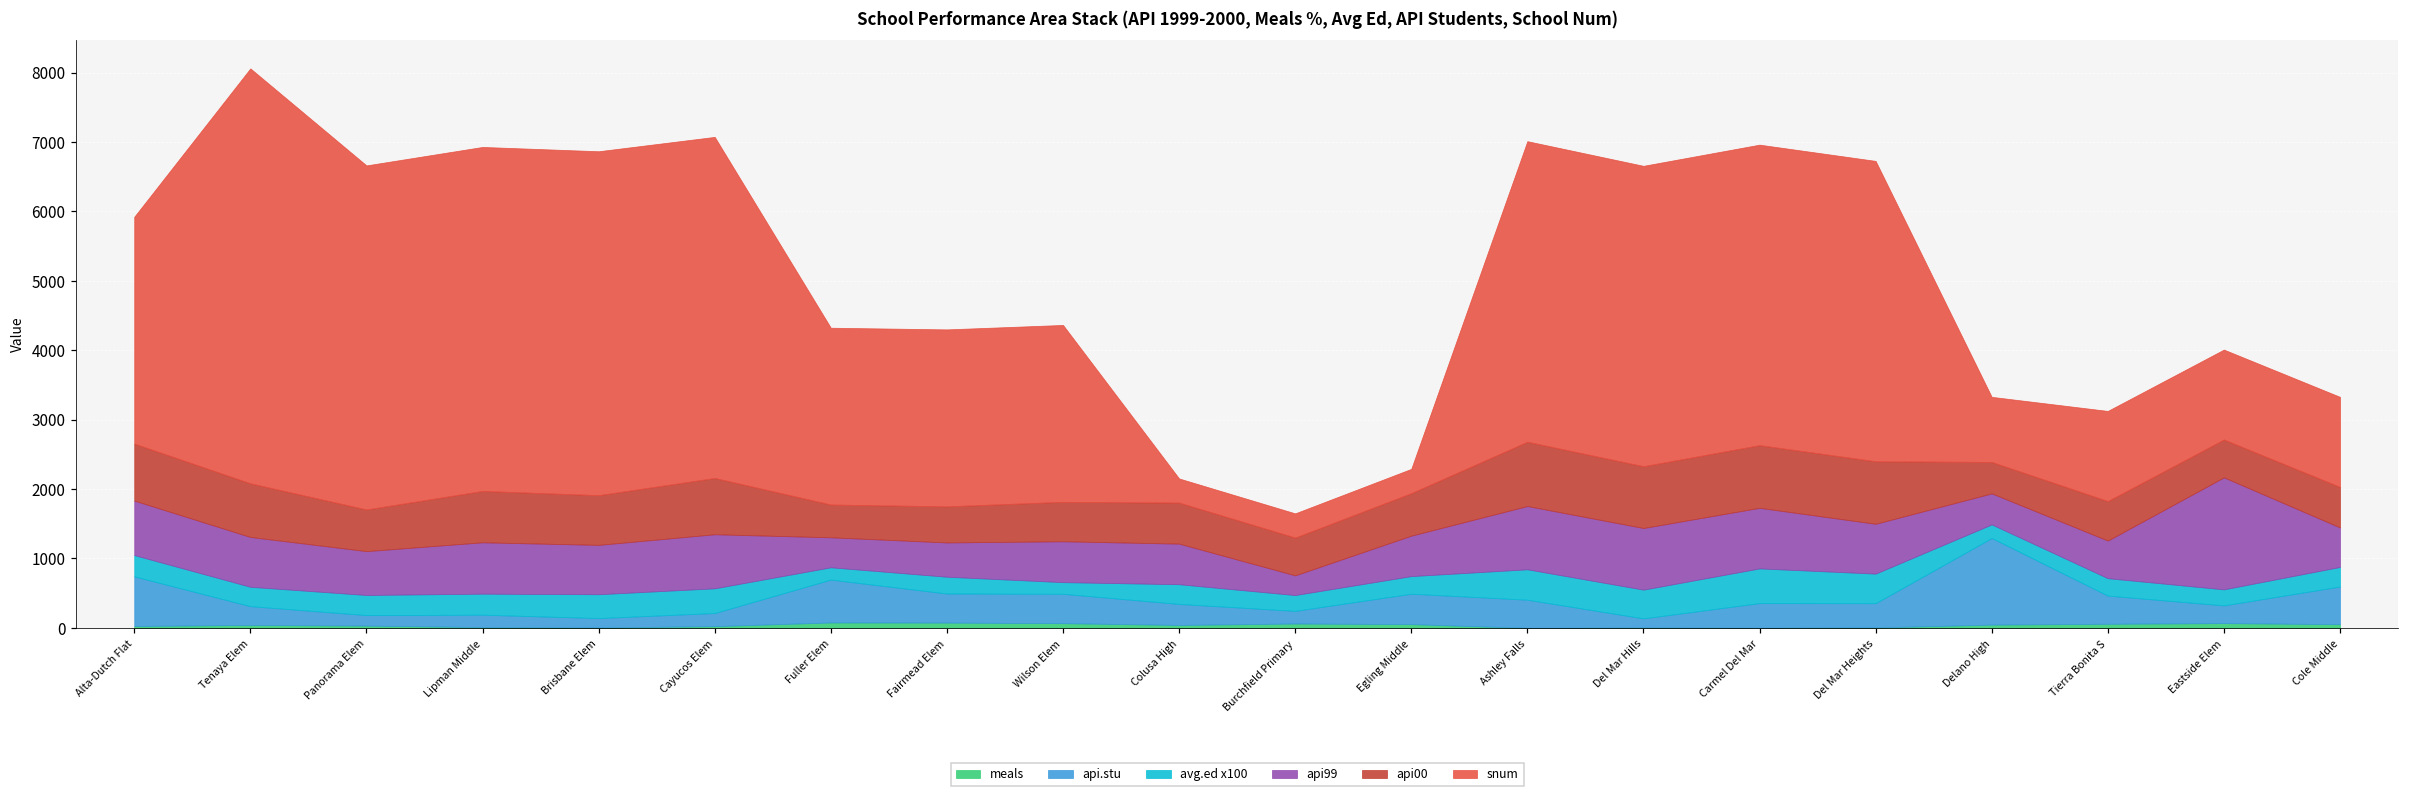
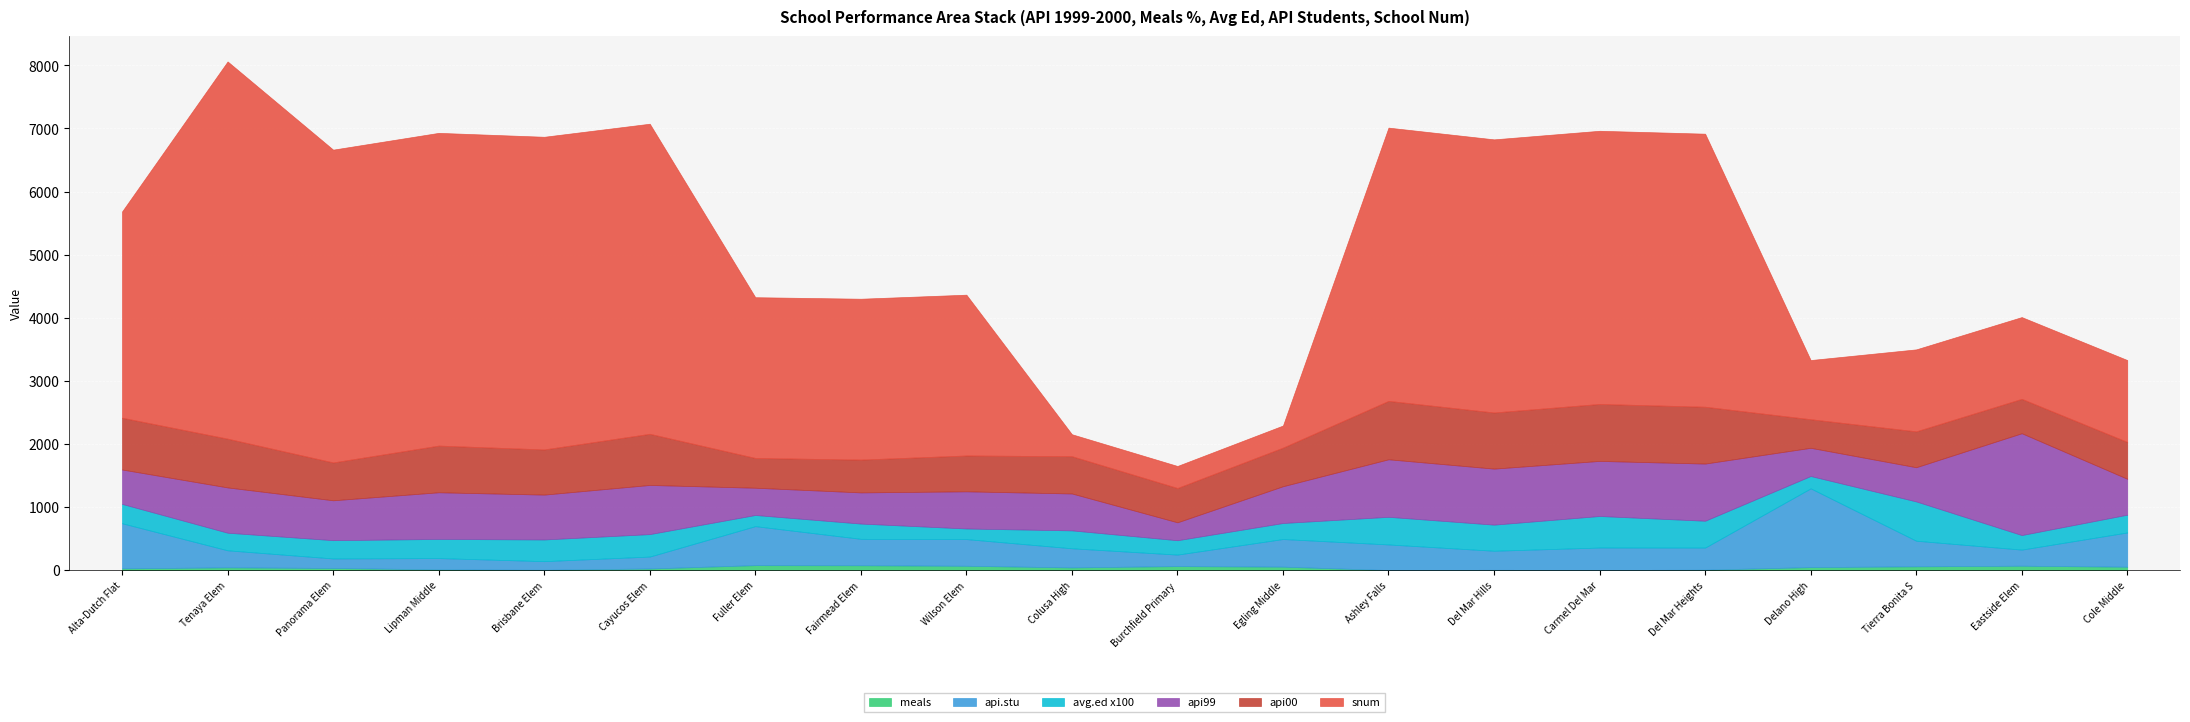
api99, Alta-Dutch Flat: 800 -> 500
api.stu, Del Mar Hills: 100 -> 300
api99, Del Mar Heights: 700 -> 900
avg.ed x100, Tierra Bonita S: 300 -> 600
